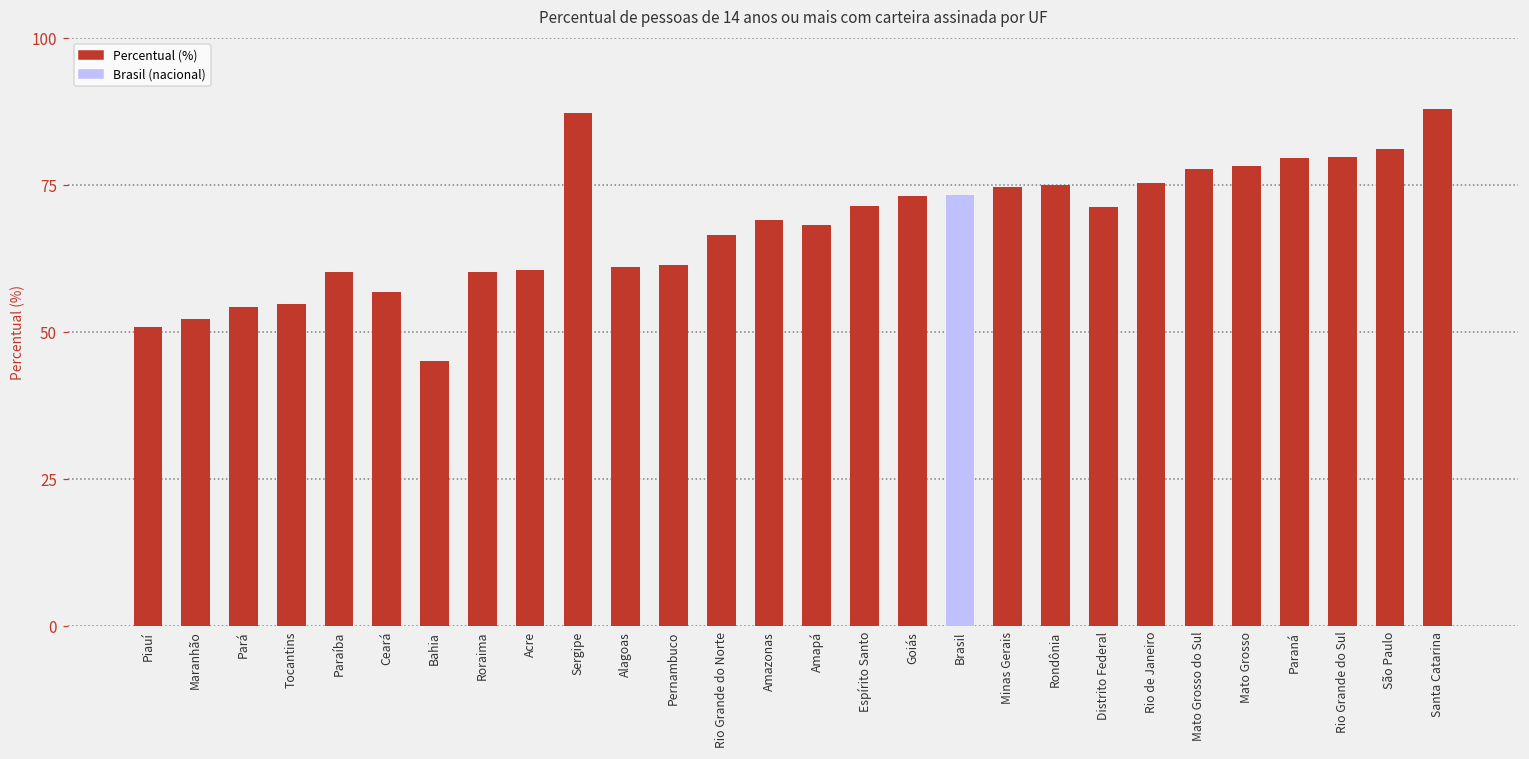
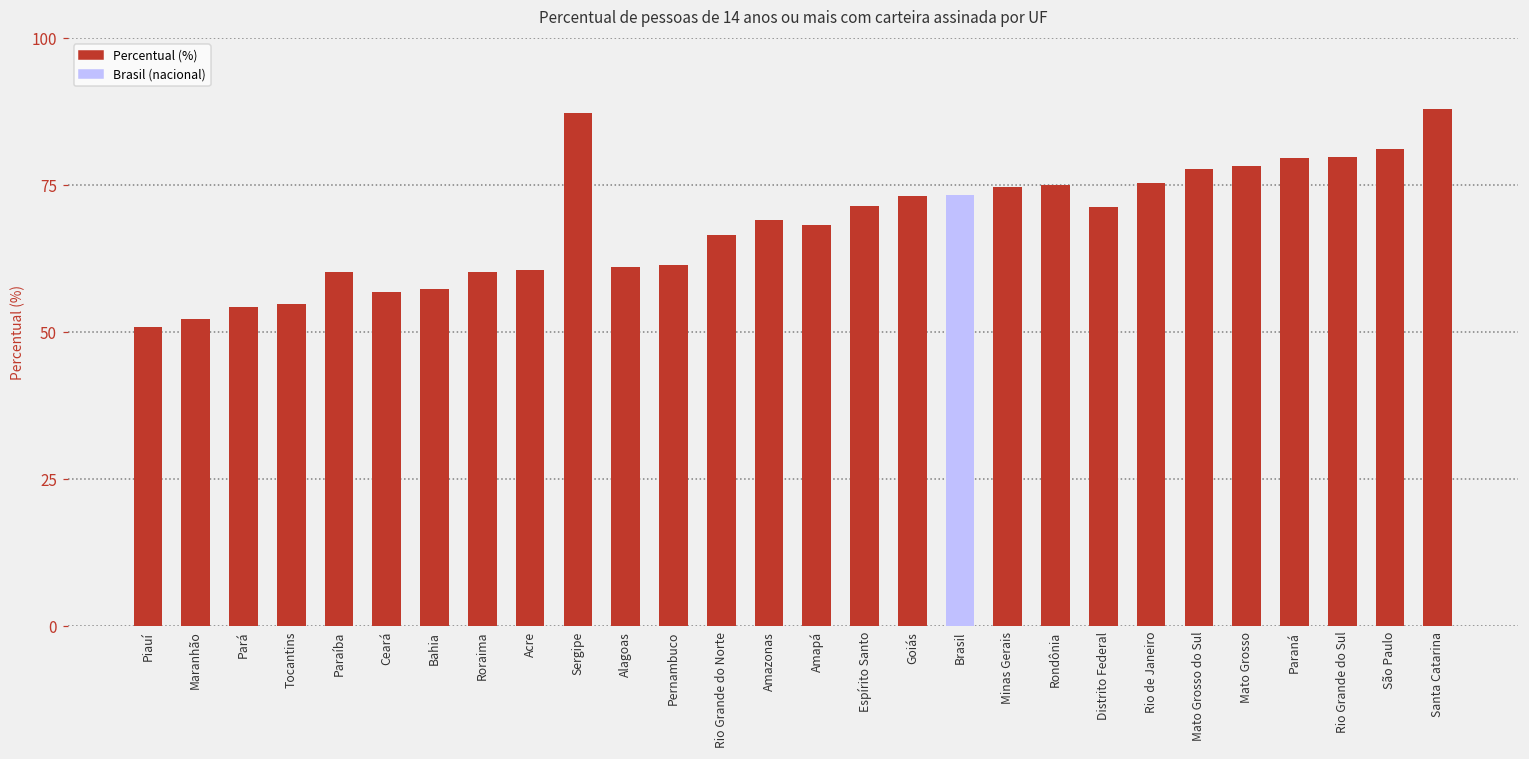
Bahia: 45 -> 57
